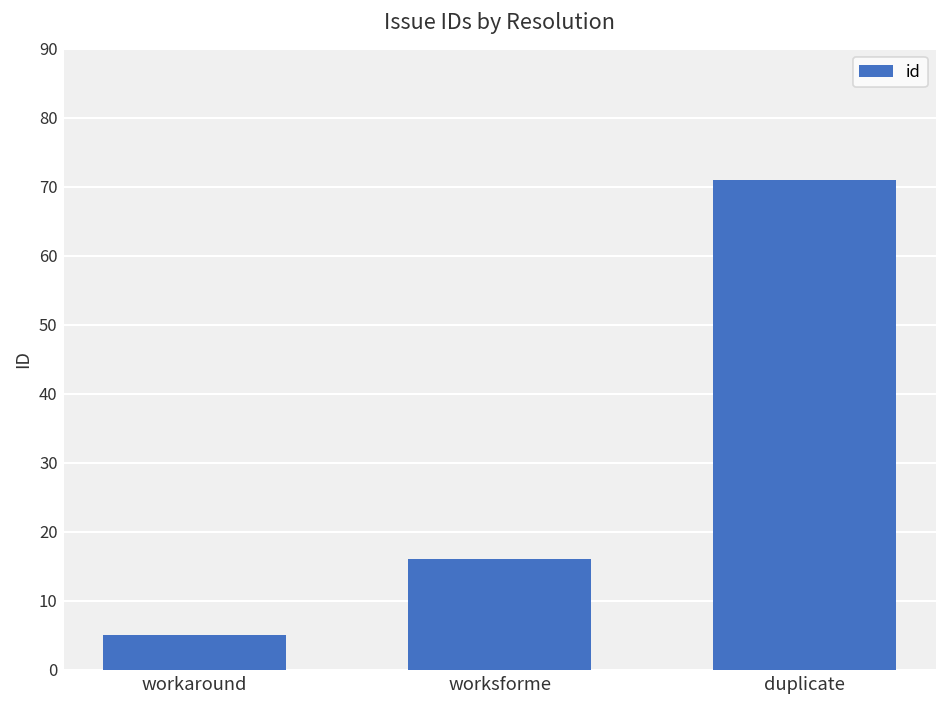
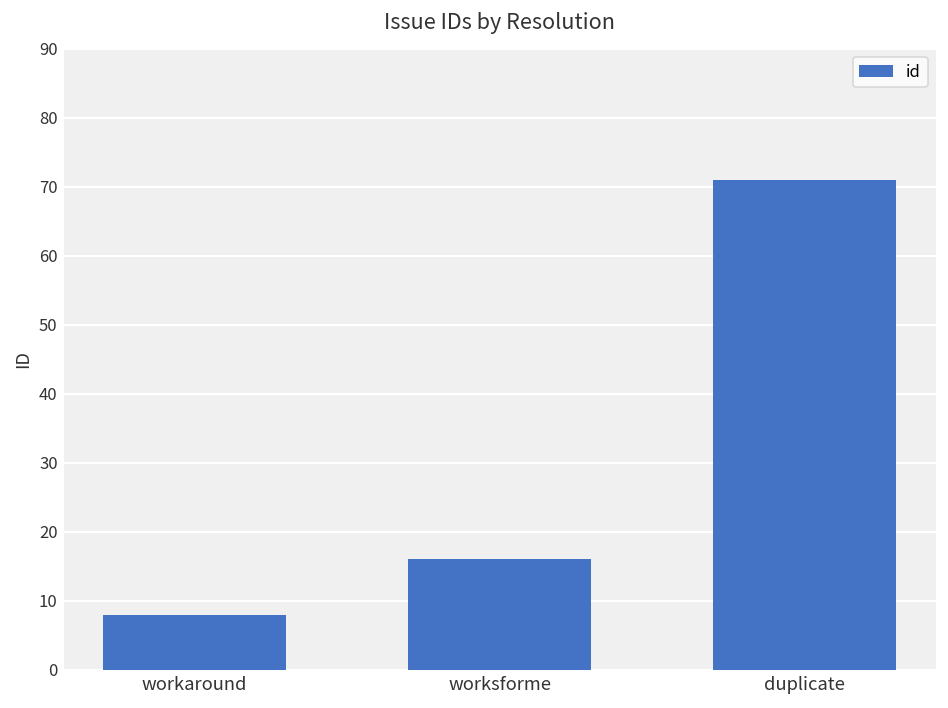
workaround: 5 -> 8
